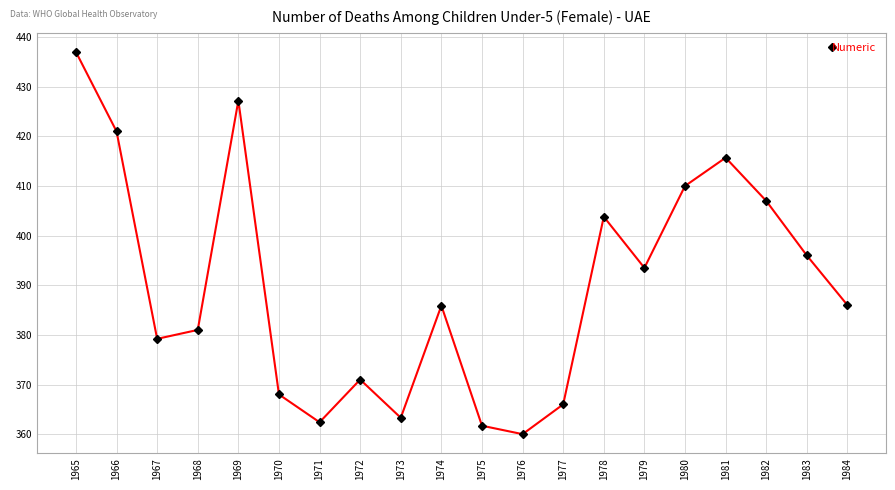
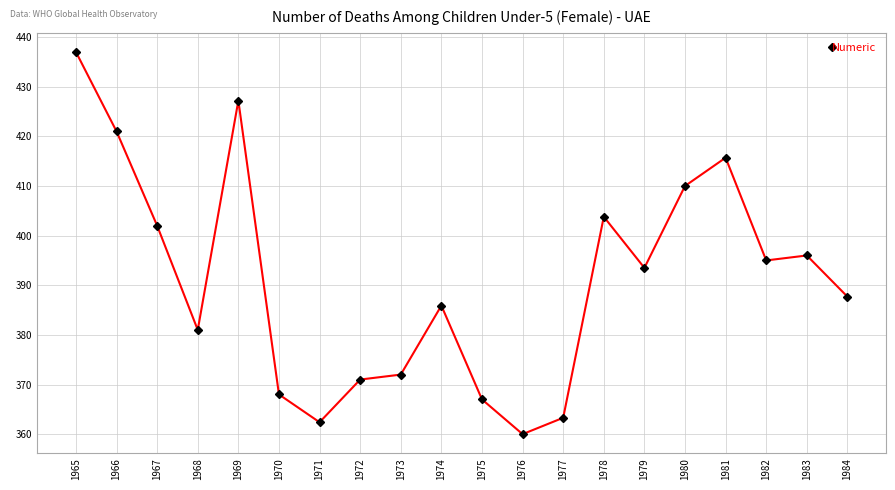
1967: 379 -> 402
1973: 363 -> 372
1975: 362 -> 367
1977: 366 -> 363
1982: 407 -> 395
1984: 386 -> 388
